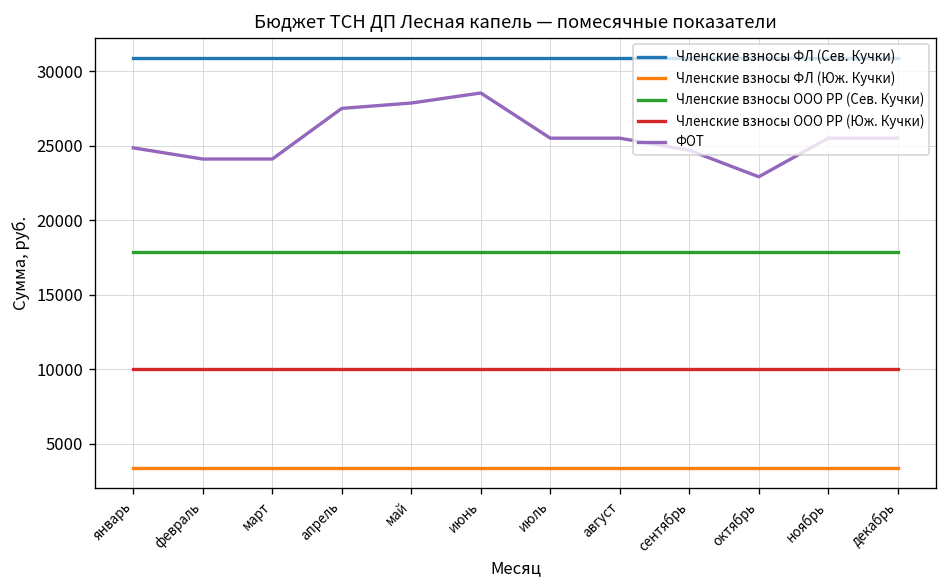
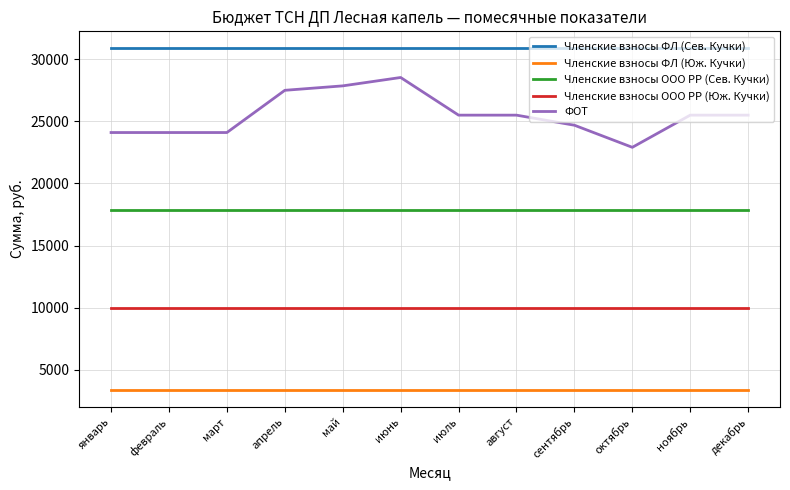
ФОТ, январь: 24900 -> 24100
